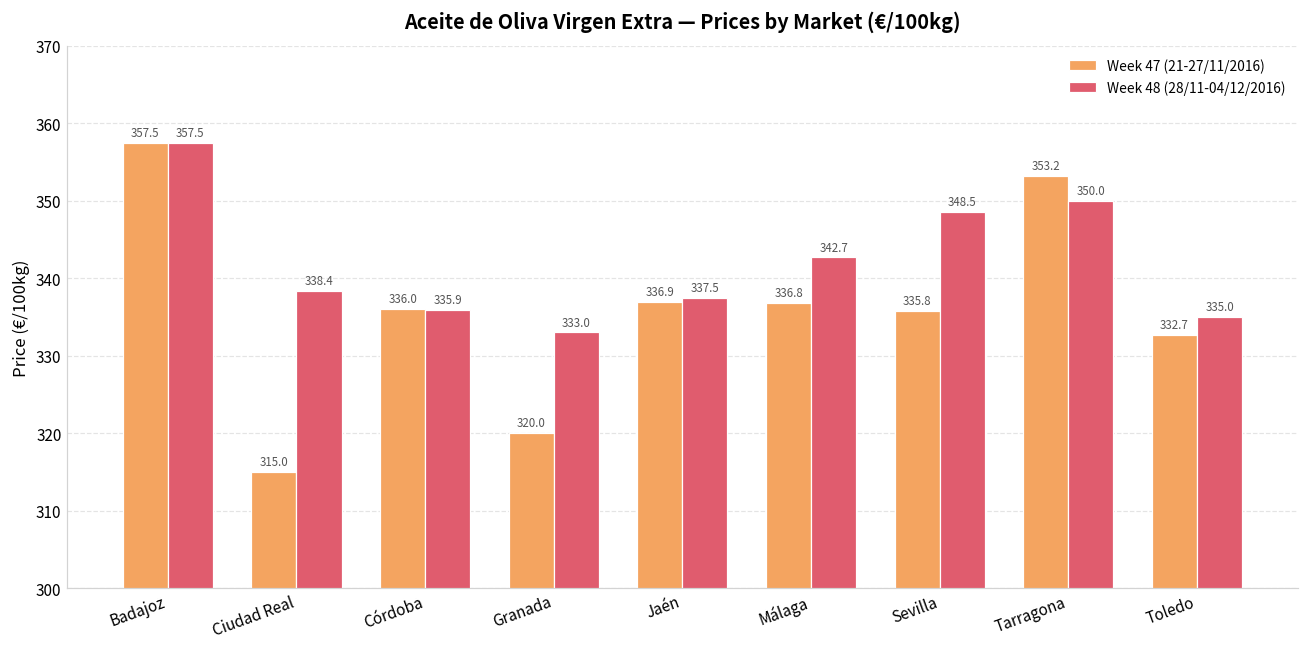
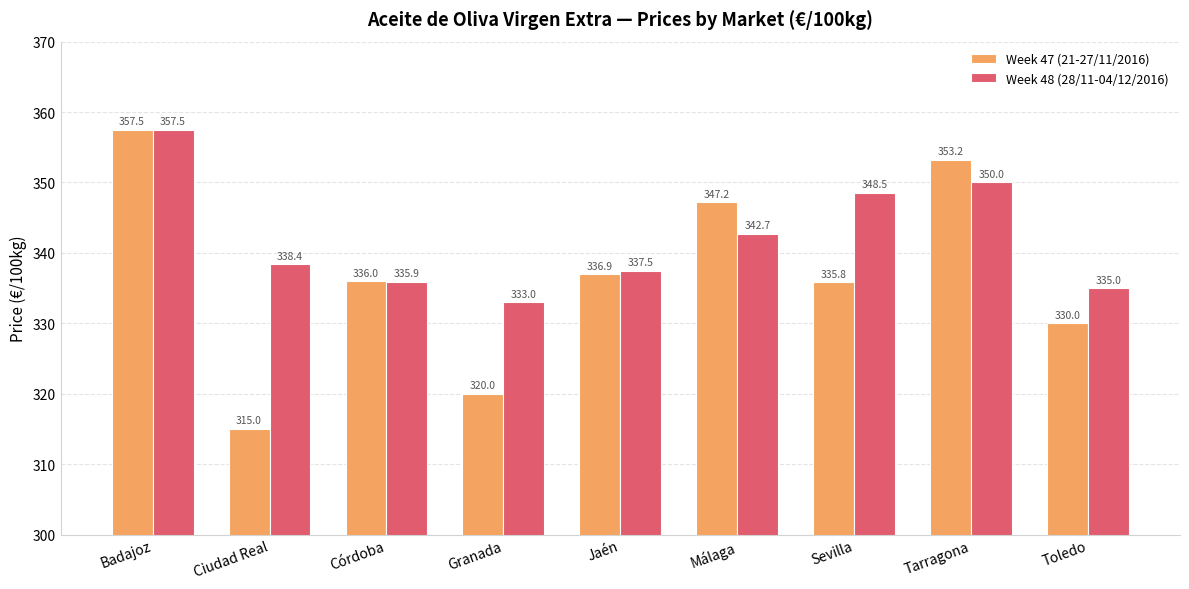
Week 47 (21-27/11/2016), Málaga: 336.8 -> 347.2
Week 47 (21-27/11/2016), Toledo: 332.7 -> 330.0
